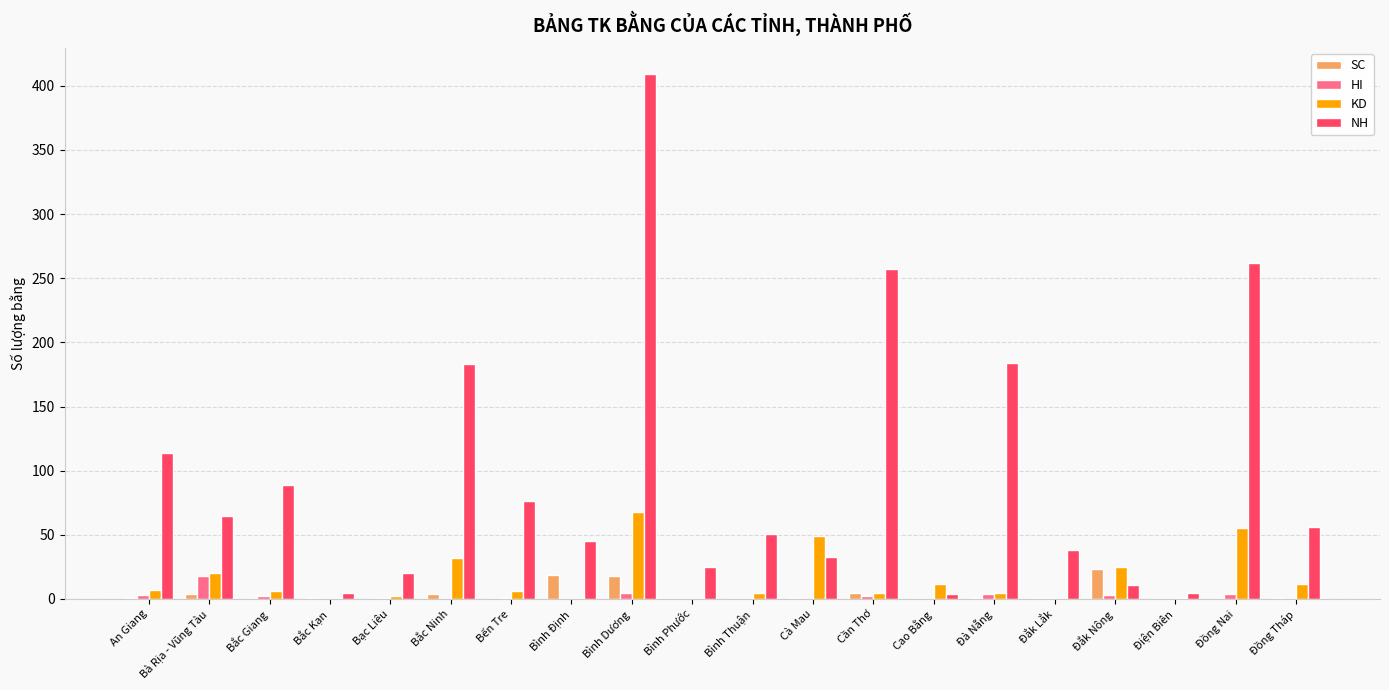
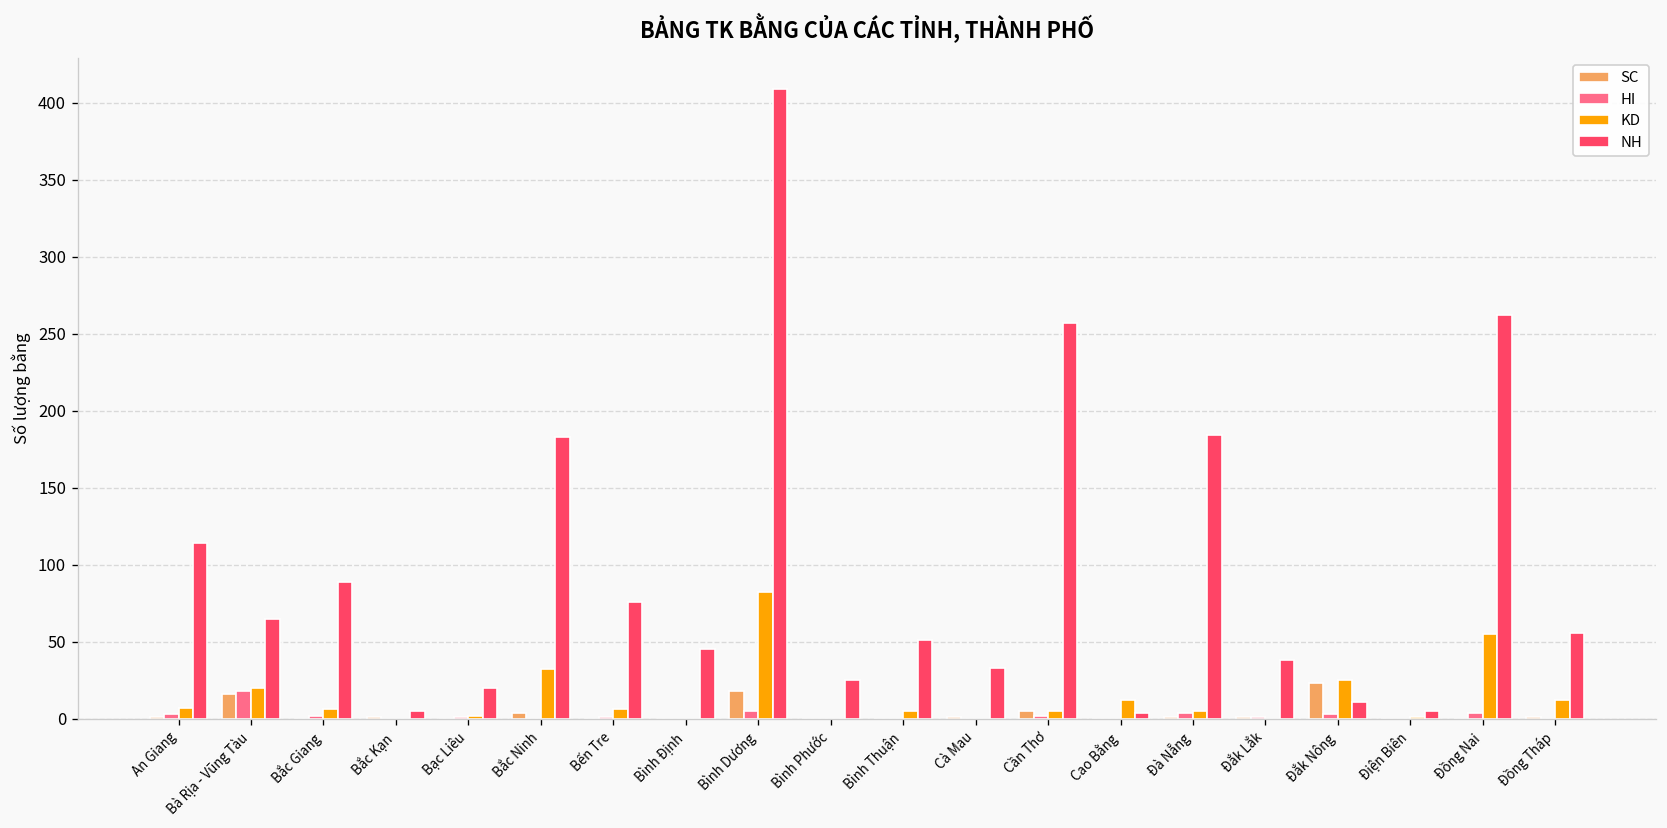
SC, Bà Rịa - Vũng Tàu: 4 -> 16
SC, Bình Định: 19 -> 0
KD, Bình Dương: 68 -> 82
KD, Cà Mau: 49 -> 0
